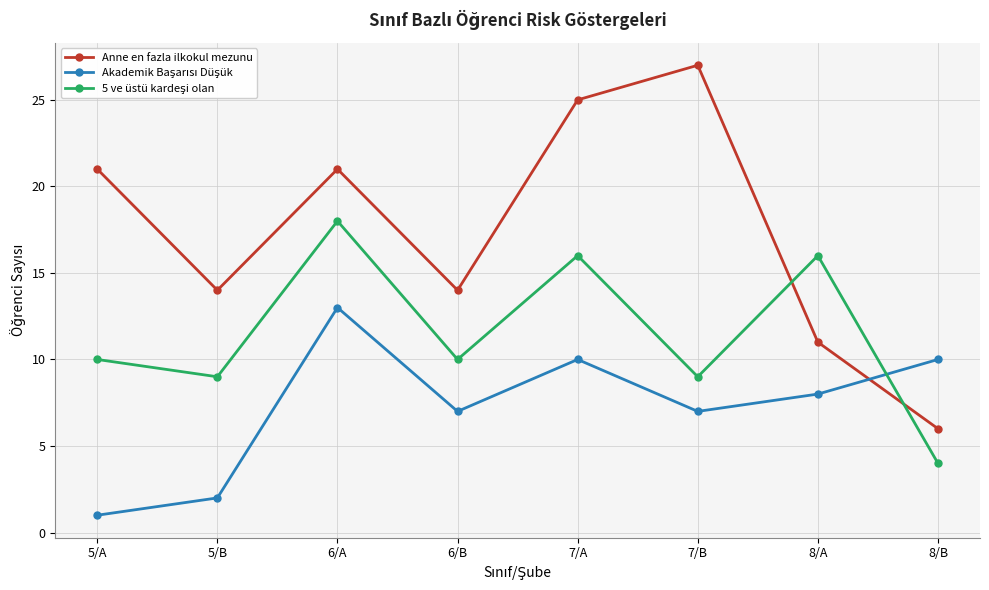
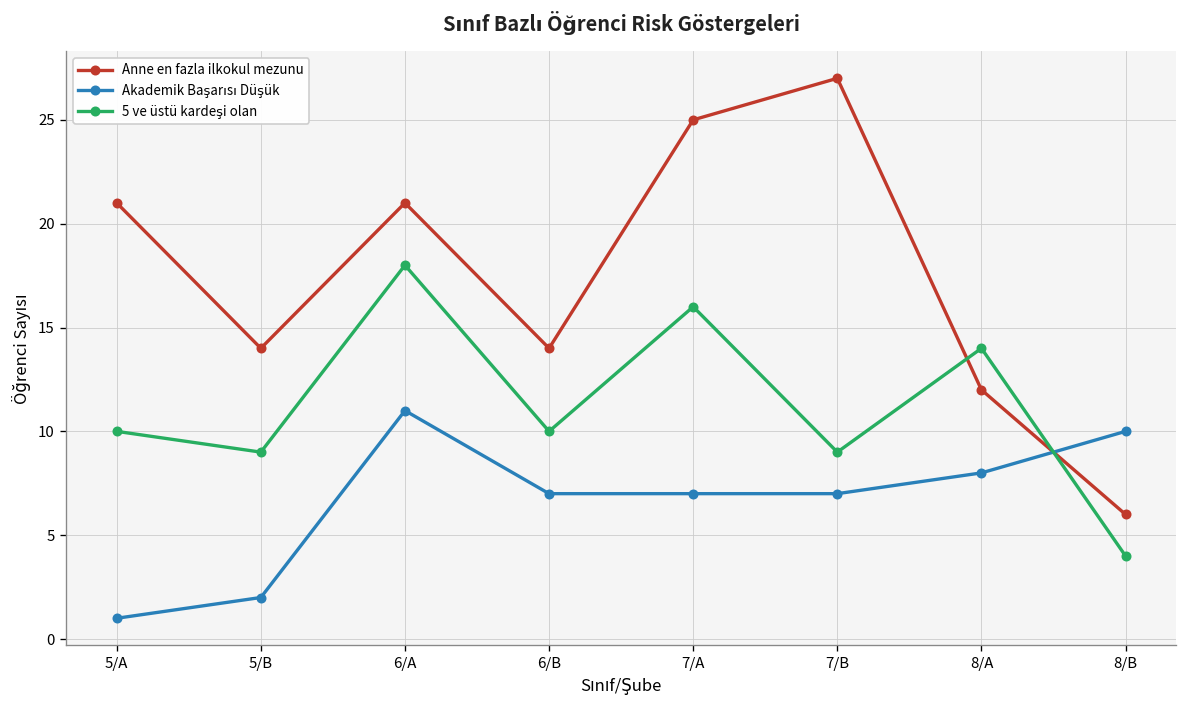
Akademik Başarısı Düşük, 6/A: 13 -> 11
Akademik Başarısı Düşük, 7/A: 10 -> 7
Anne en fazla ilkokul mezunu, 8/A: 11 -> 12
5 ve üstü kardeşi olan, 8/A: 16 -> 14
